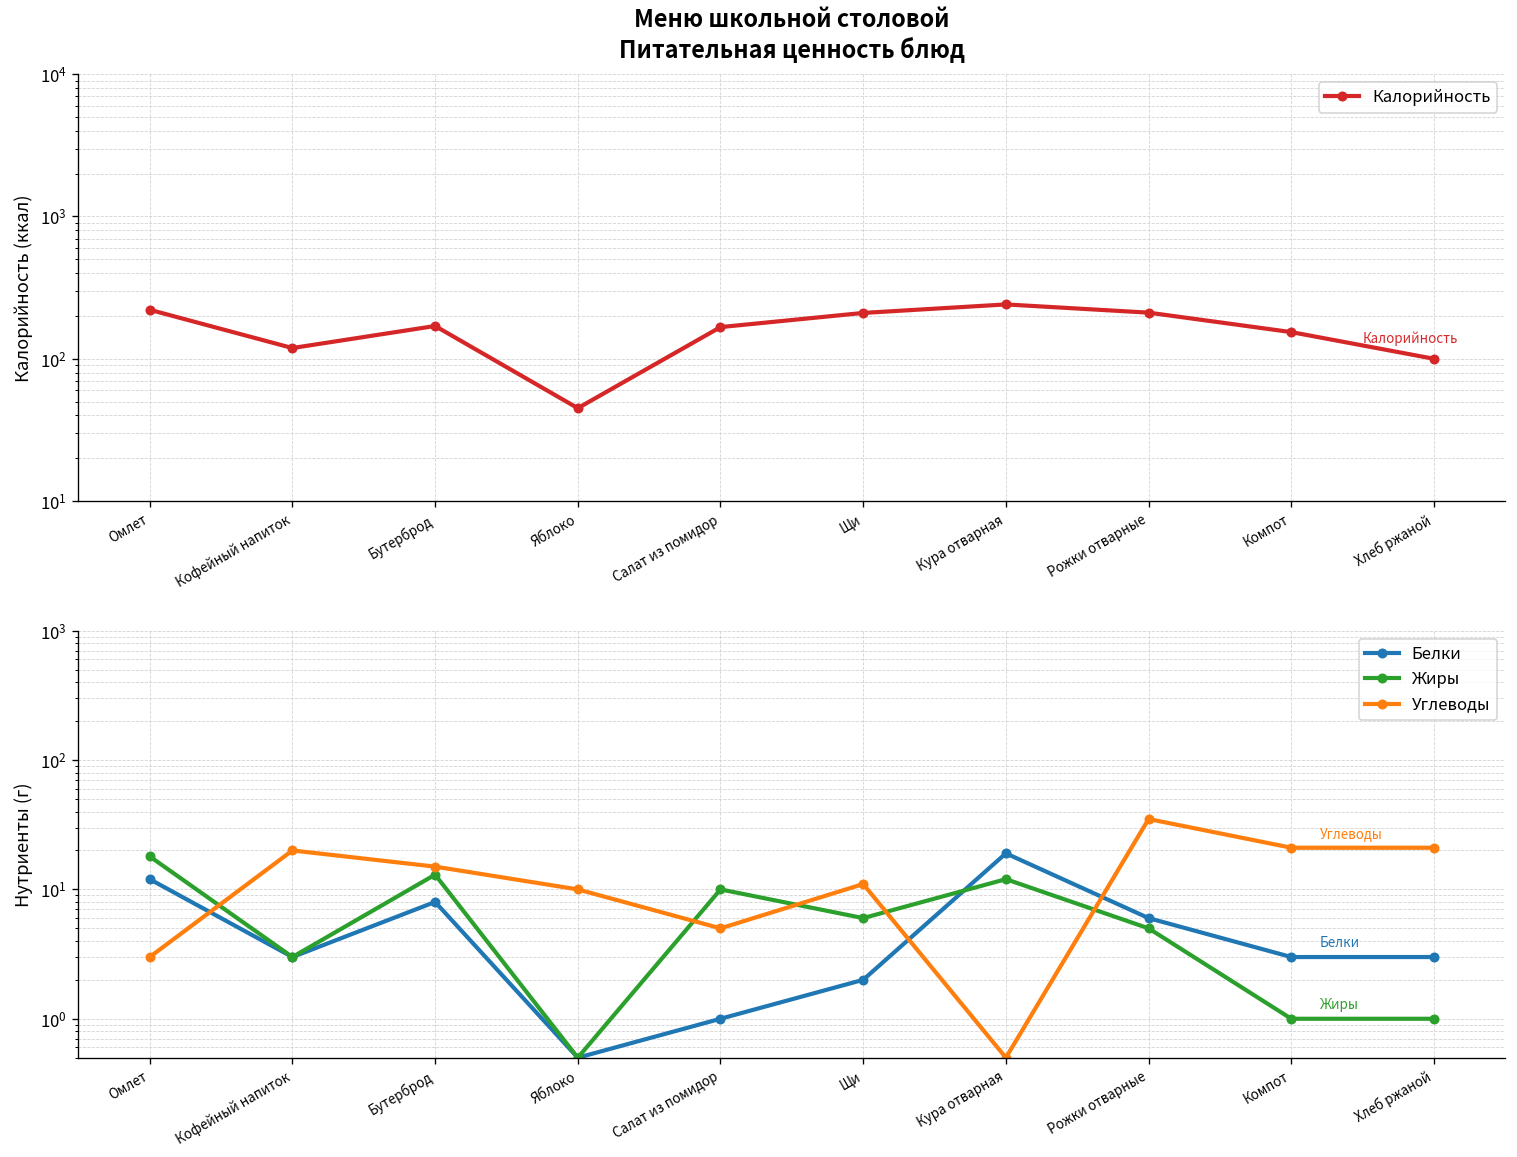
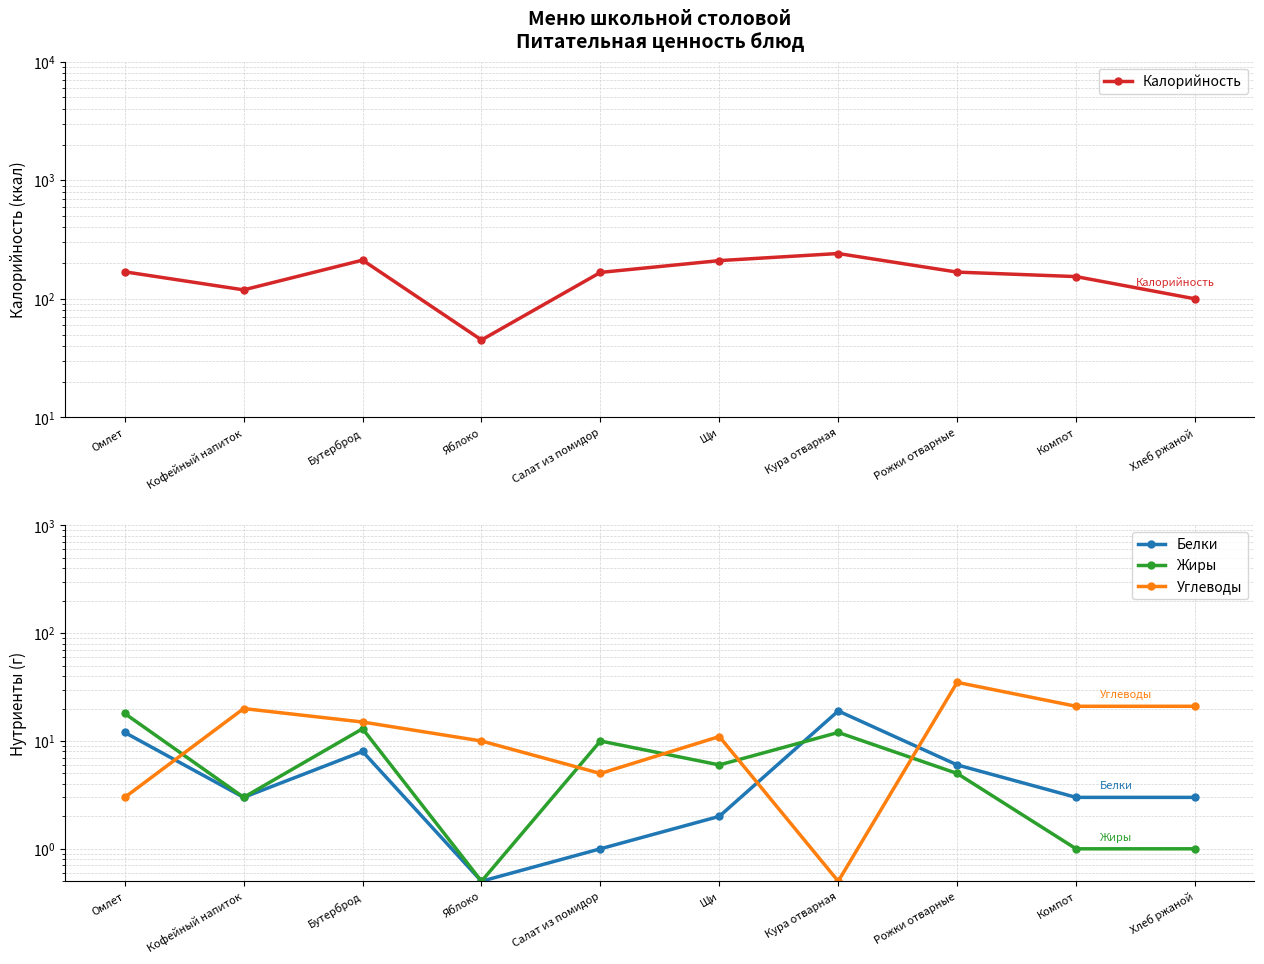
Меню школьной столовой Питательная ценность блюд, Омлет: 220 -> 170
Меню школьной столовой Питательная ценность блюд, Бутерброд: 170 -> 210
Меню школьной столовой Питательная ценность блюд, Рожки отварные: 210 -> 170
